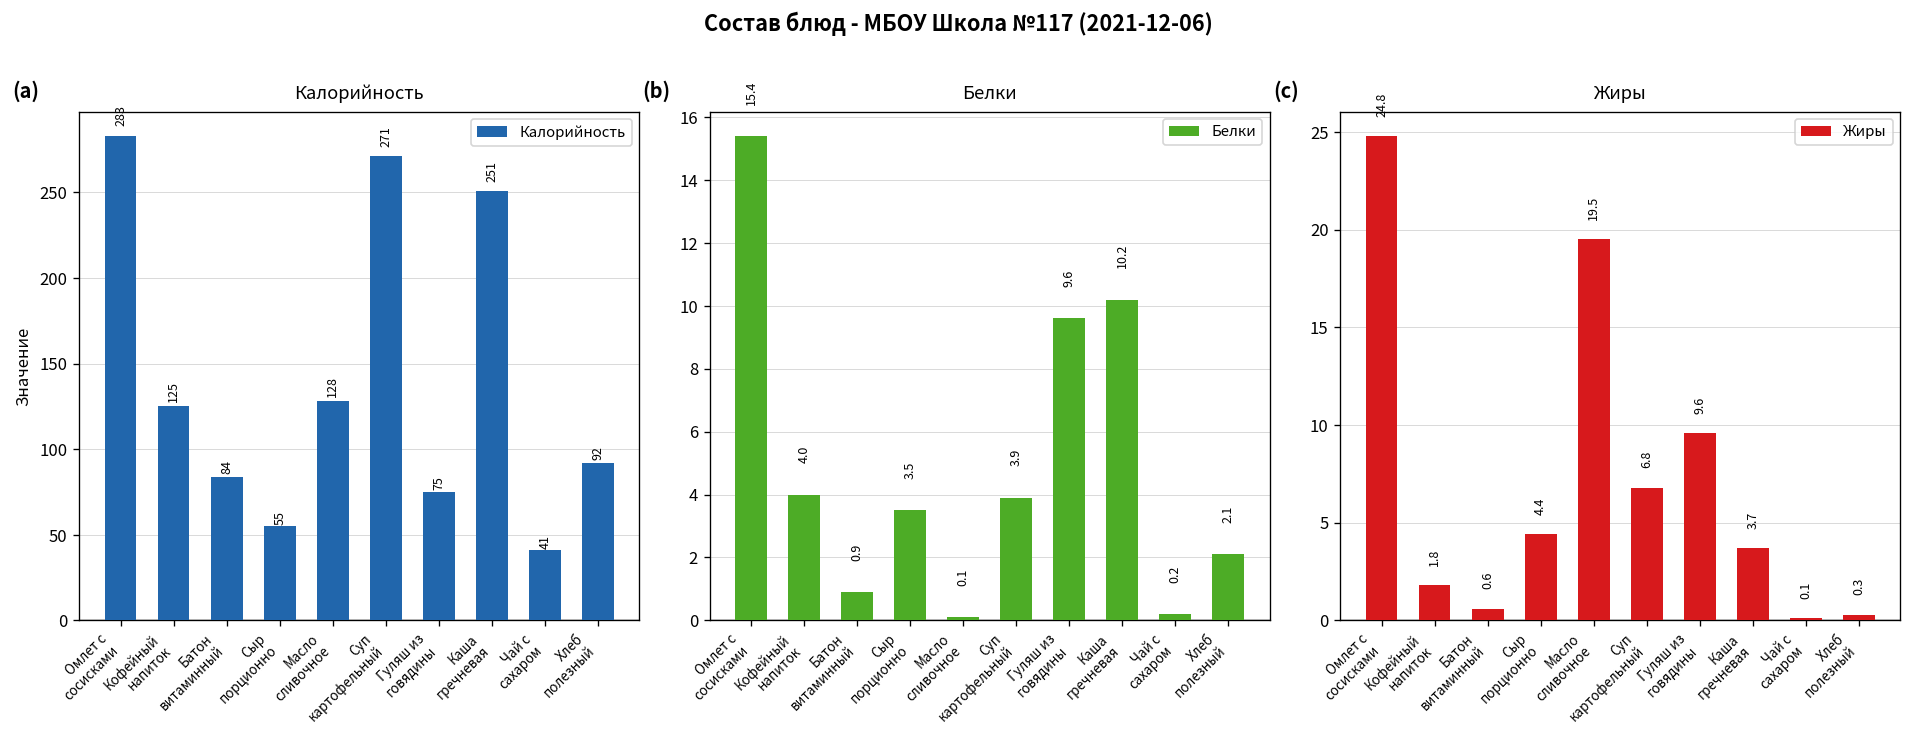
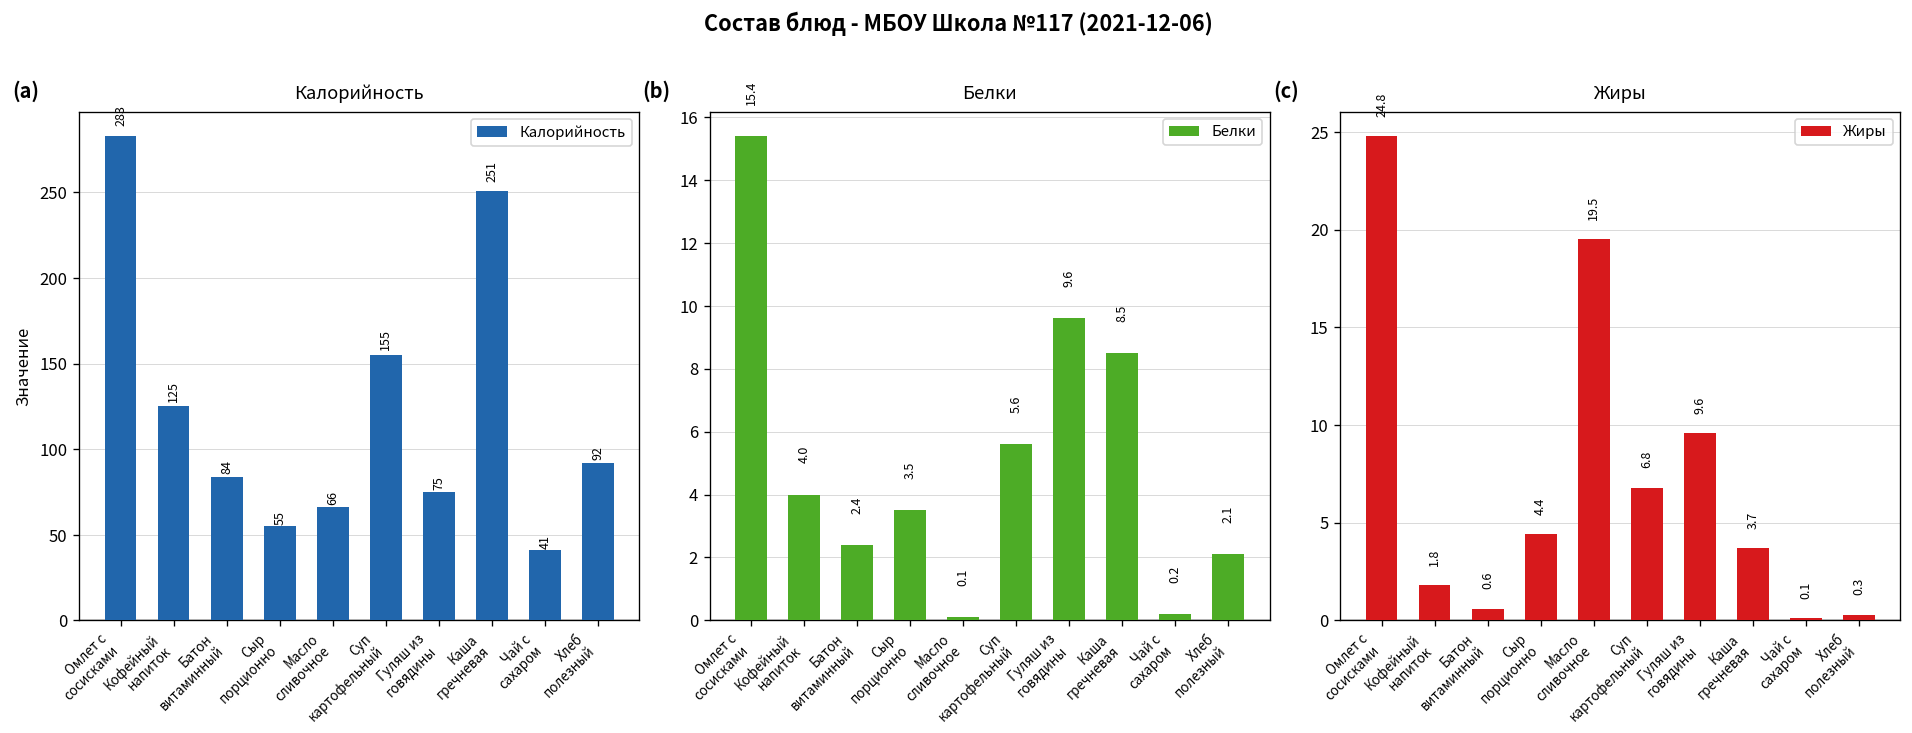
Калорийность, Масло сливочное: 128 -> 66
Калорийность, Суп картофельный: 271 -> 155
Белки, Батон витаминный: 0.9 -> 2.4
Белки, Суп картофельный: 3.9 -> 5.6
Белки, Каша гречневая: 10.2 -> 8.5
